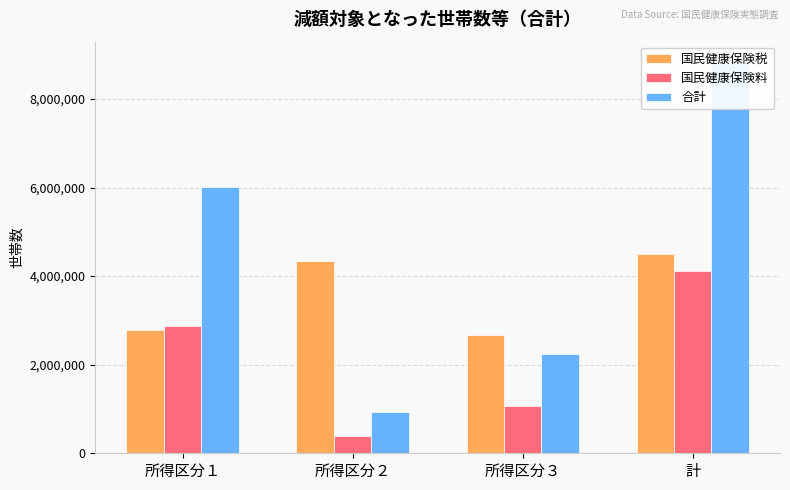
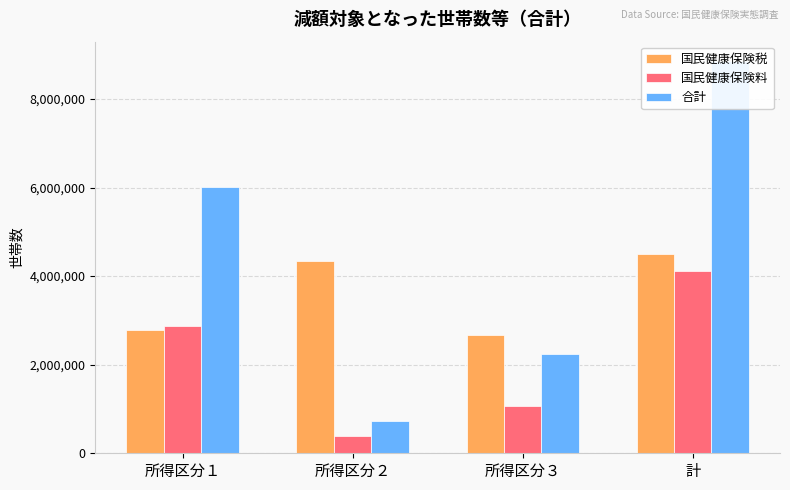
合計, 所得区分２: 900,000 -> 700,000
